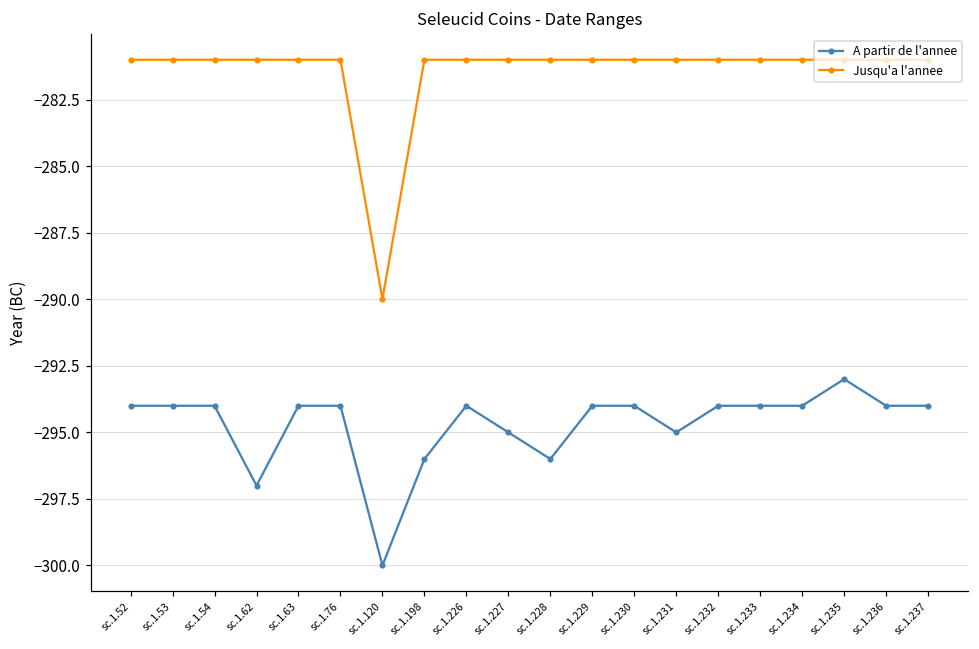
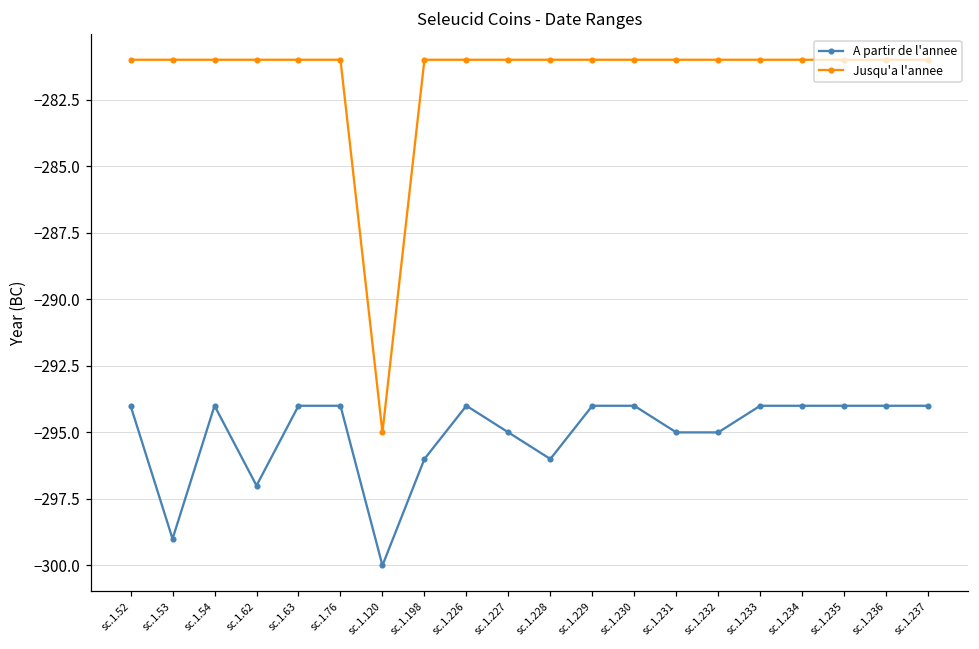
A partir de l'annee, sc.1.53: -294 -> -299
Jusqu'a l'annee, sc.1.120: -290 -> -295
A partir de l'annee, sc.1.232: -294 -> -295
A partir de l'annee, sc.1.235: -293 -> -294
